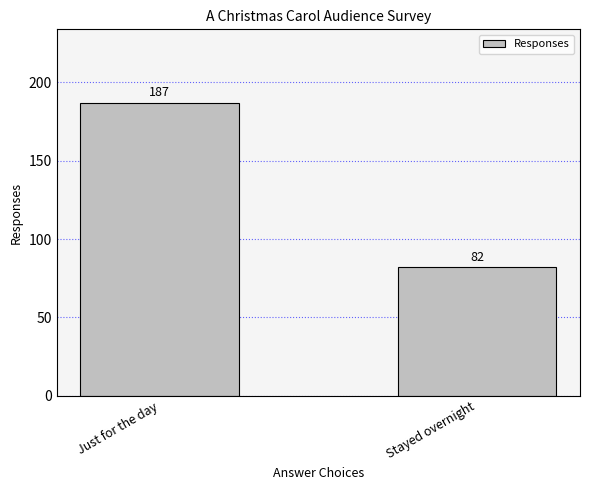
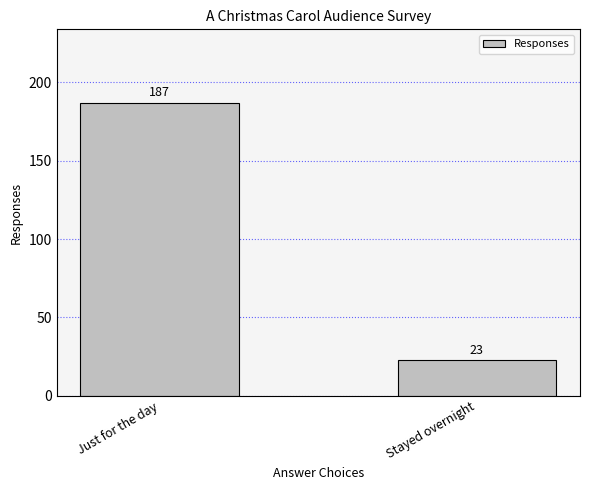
Stayed overnight: 82 -> 23
